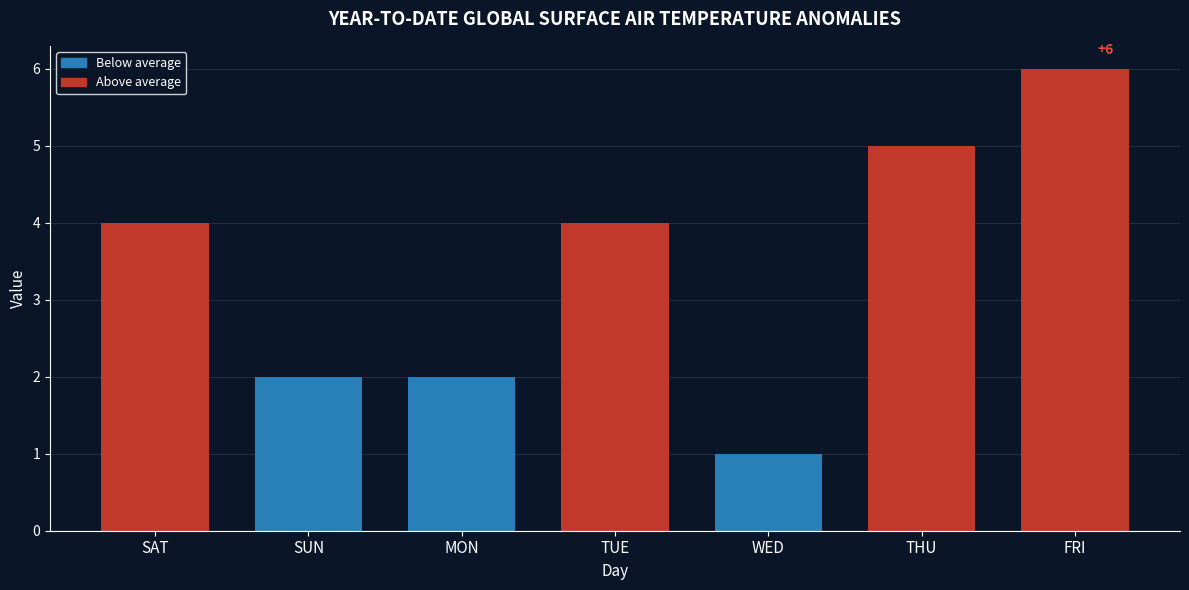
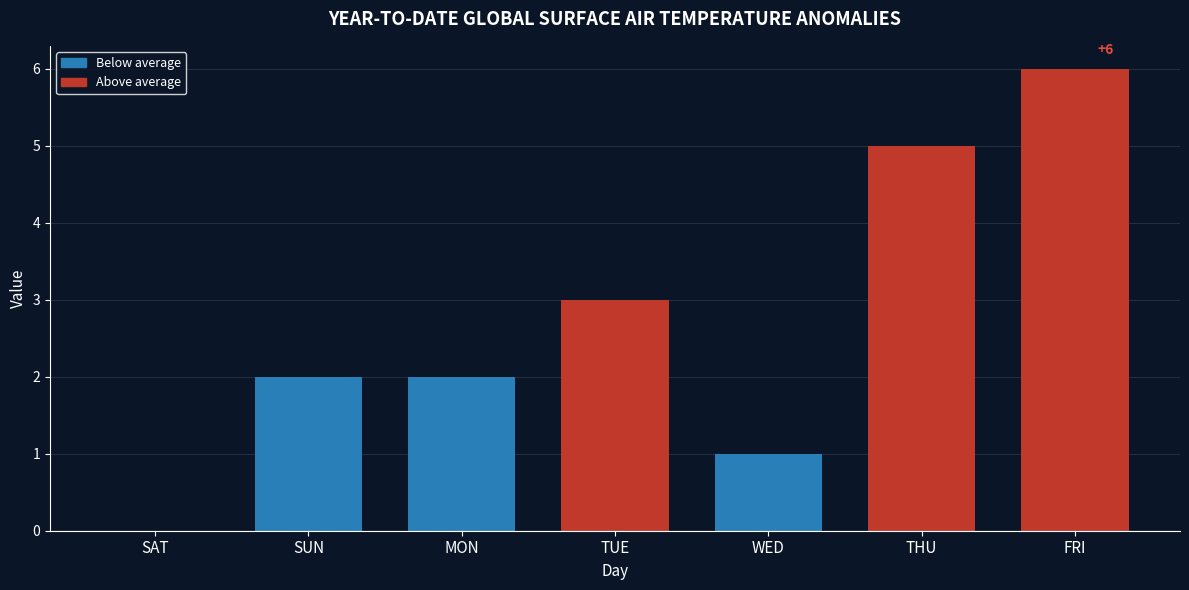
SAT: 4 -> 0
TUE: 4 -> 3
